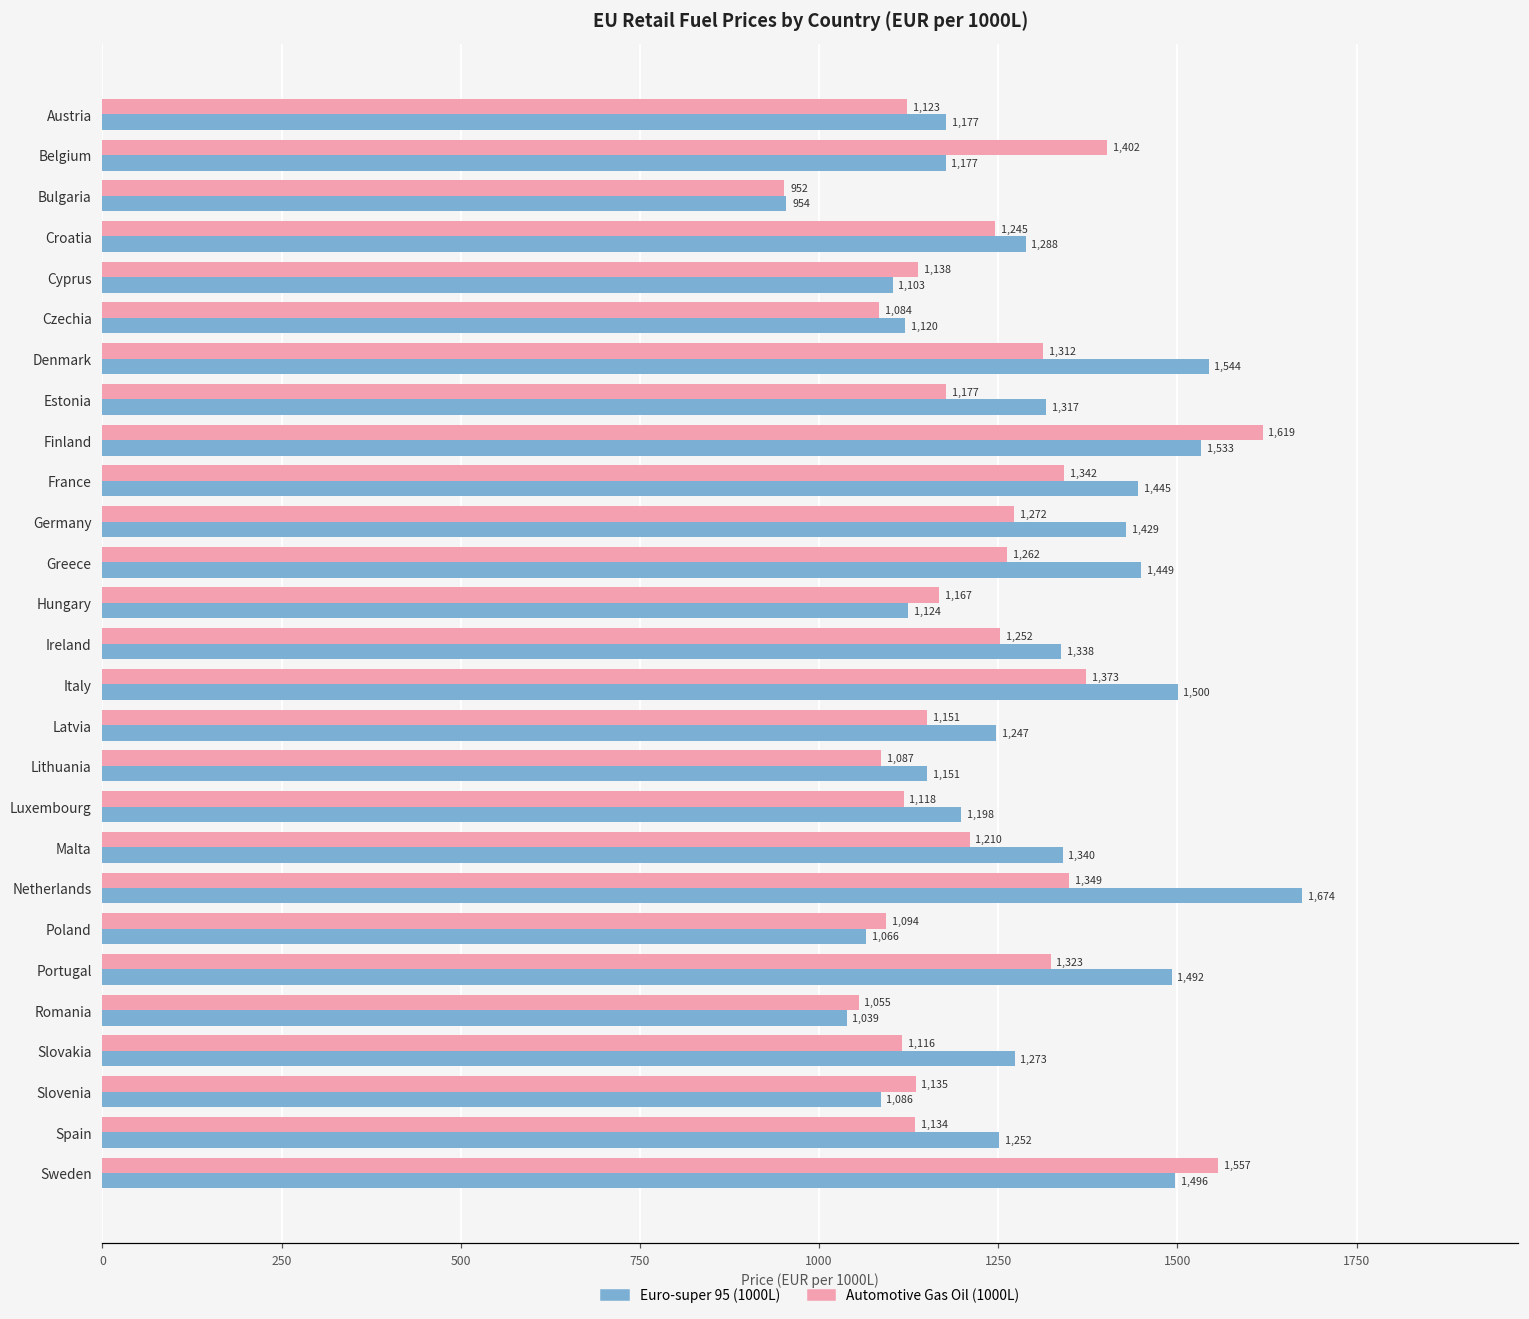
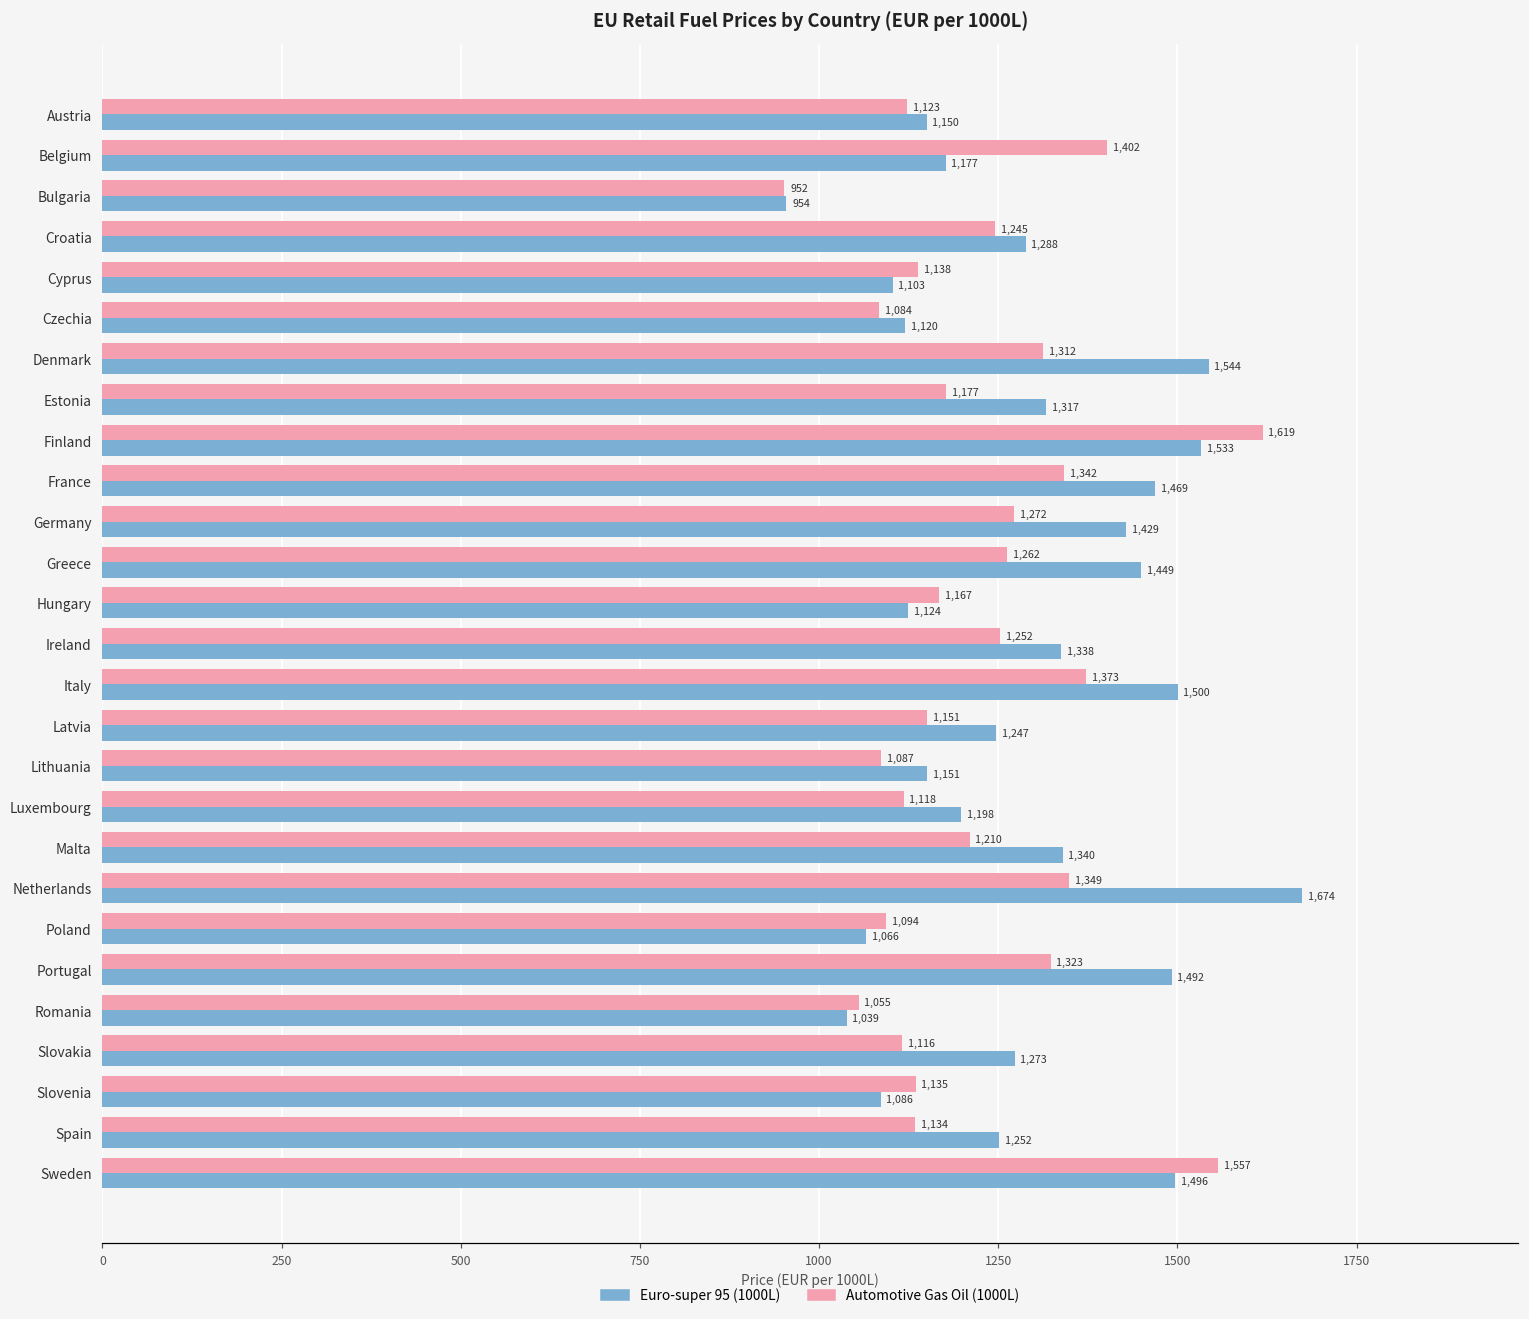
Euro-super 95 (1000L), Austria: 1,177 -> 1,150
Euro-super 95 (1000L), France: 1,445 -> 1,469
